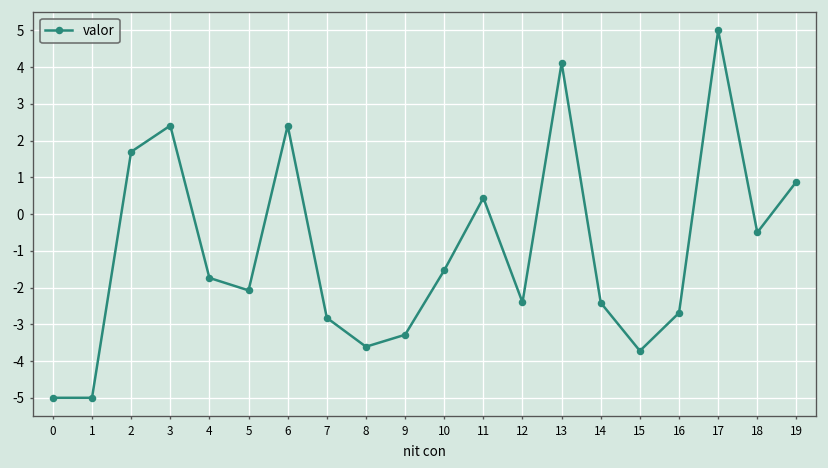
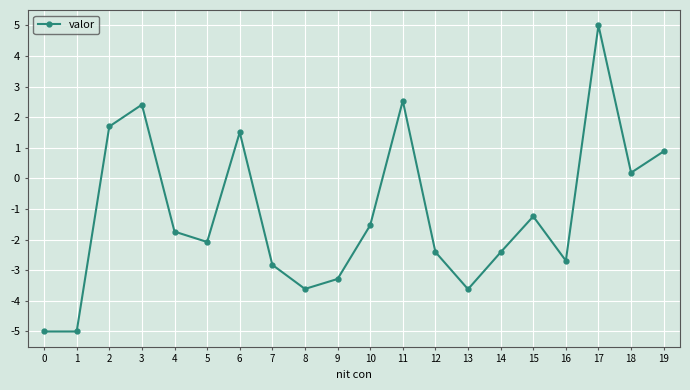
6: 2.4 -> 1.5
11: 0.4 -> 2.5
13: 4.1 -> -3.6
15: -3.7 -> -1.2
18: -0.5 -> 0.2
